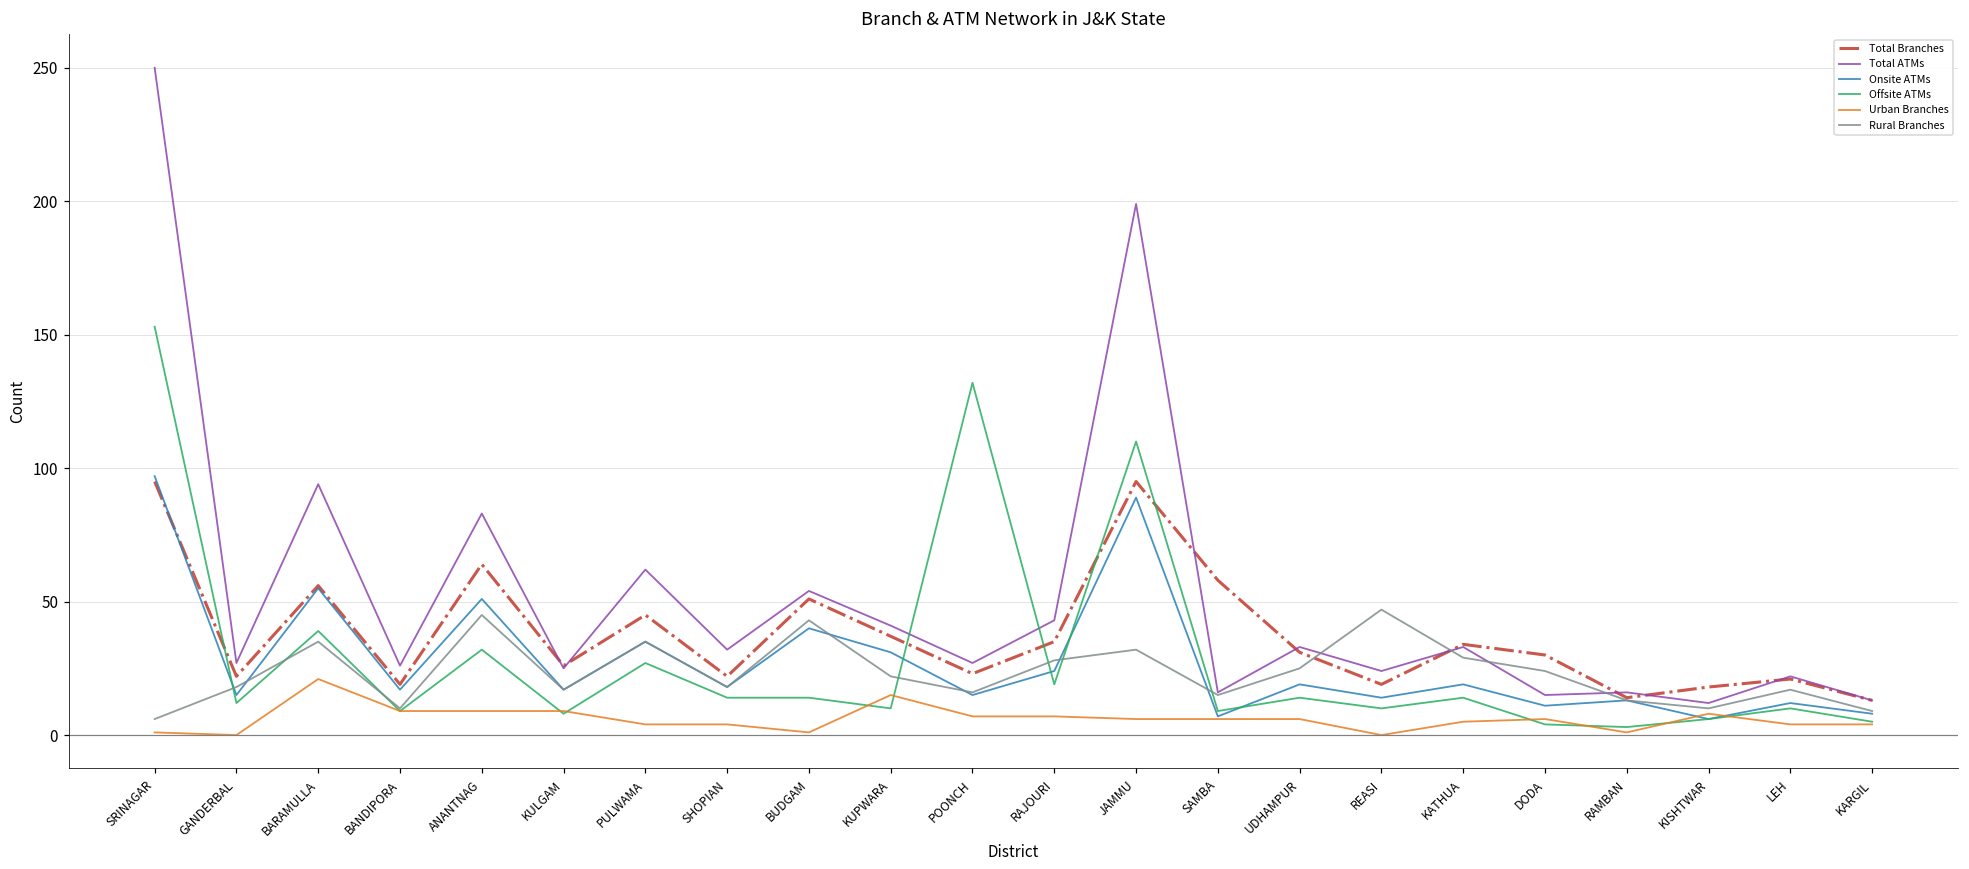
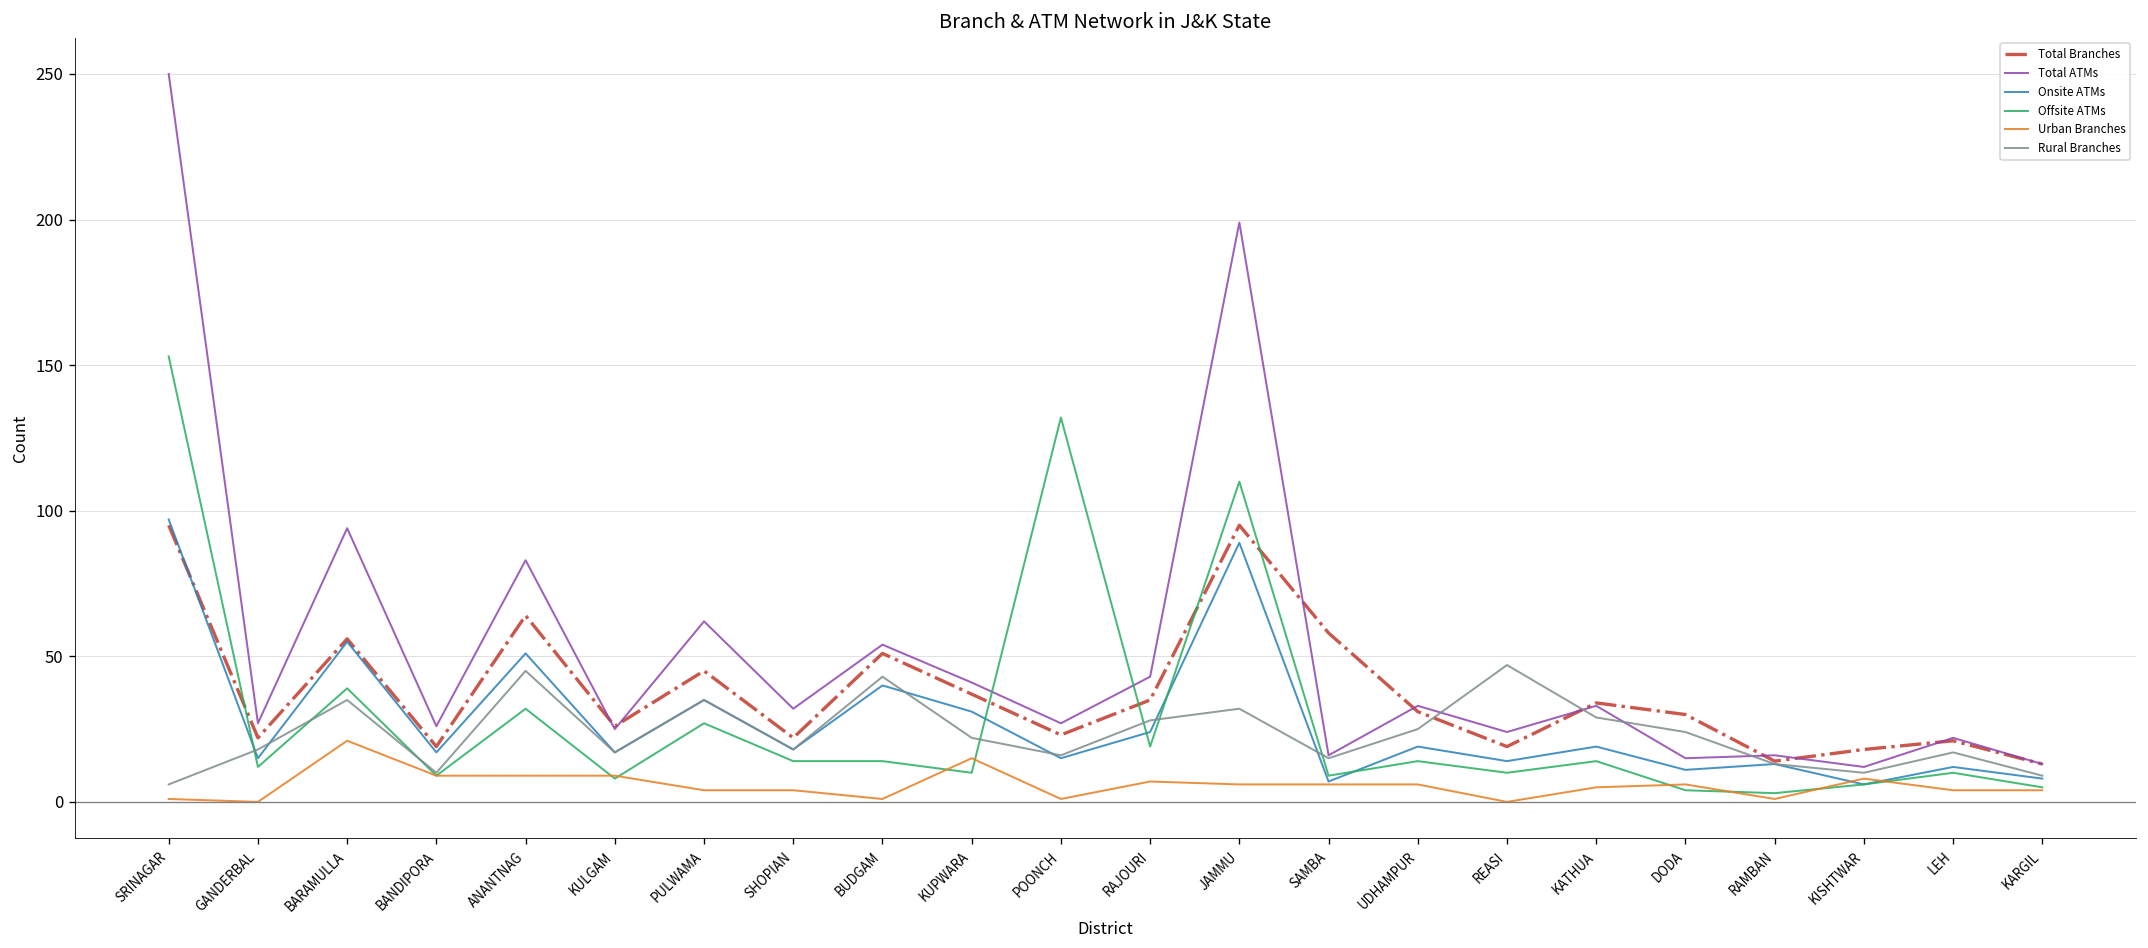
Urban Branches, POONCH: 7 -> 1
